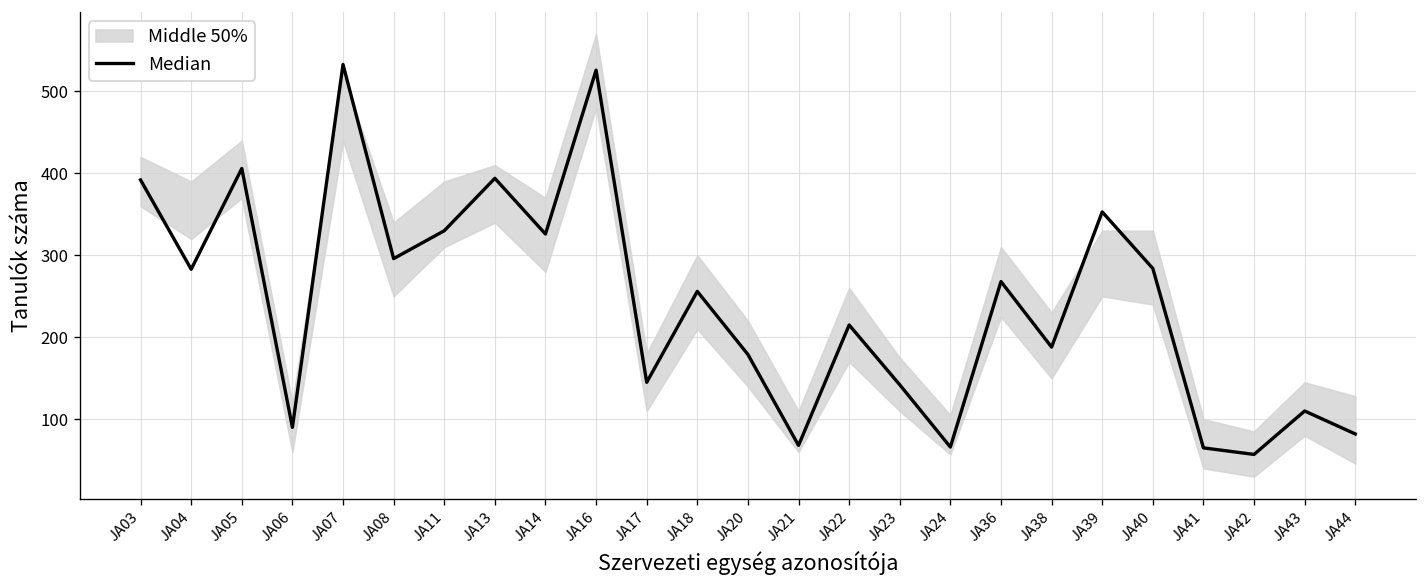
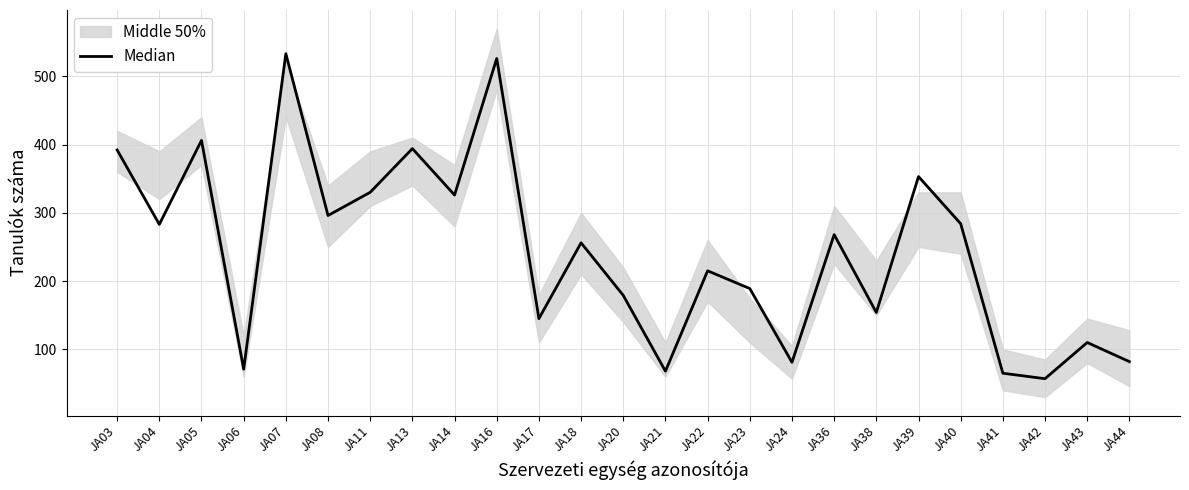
Median, JA06: 90 -> 70
Median, JA23: 140 -> 190
Median, JA24: 70 -> 80
Median, JA38: 190 -> 150
